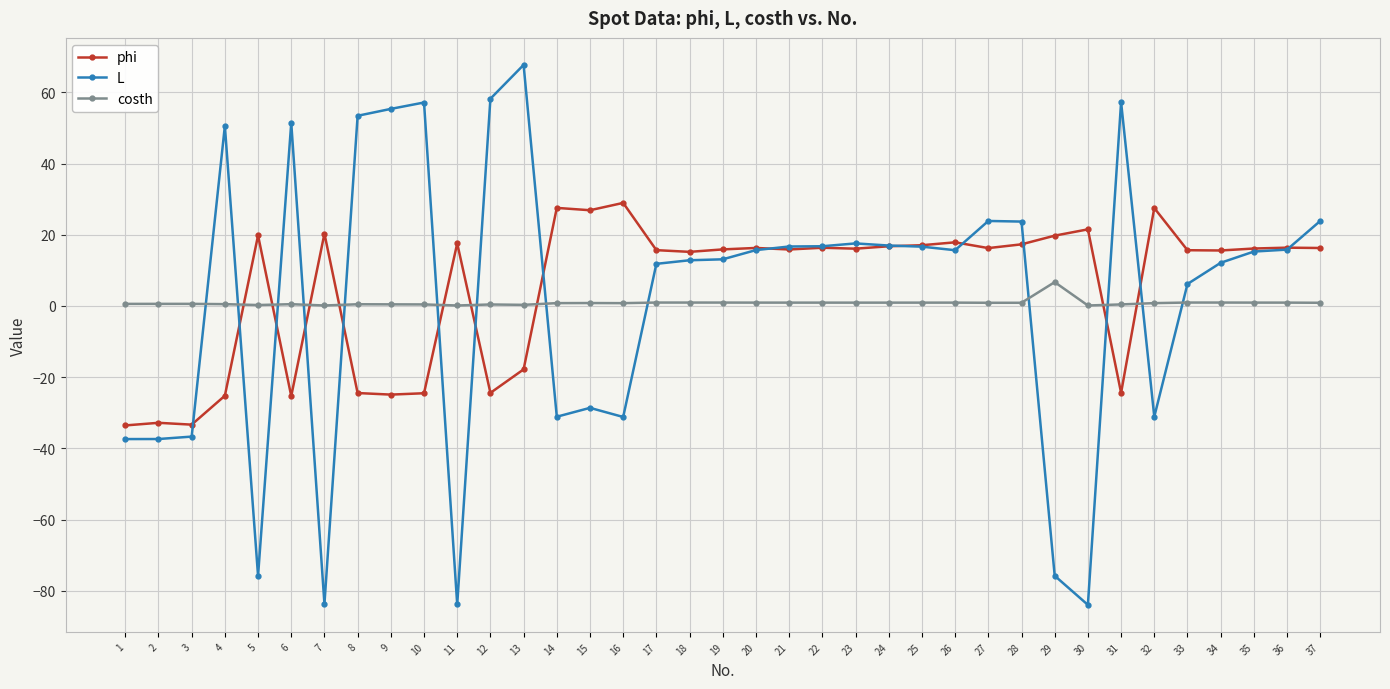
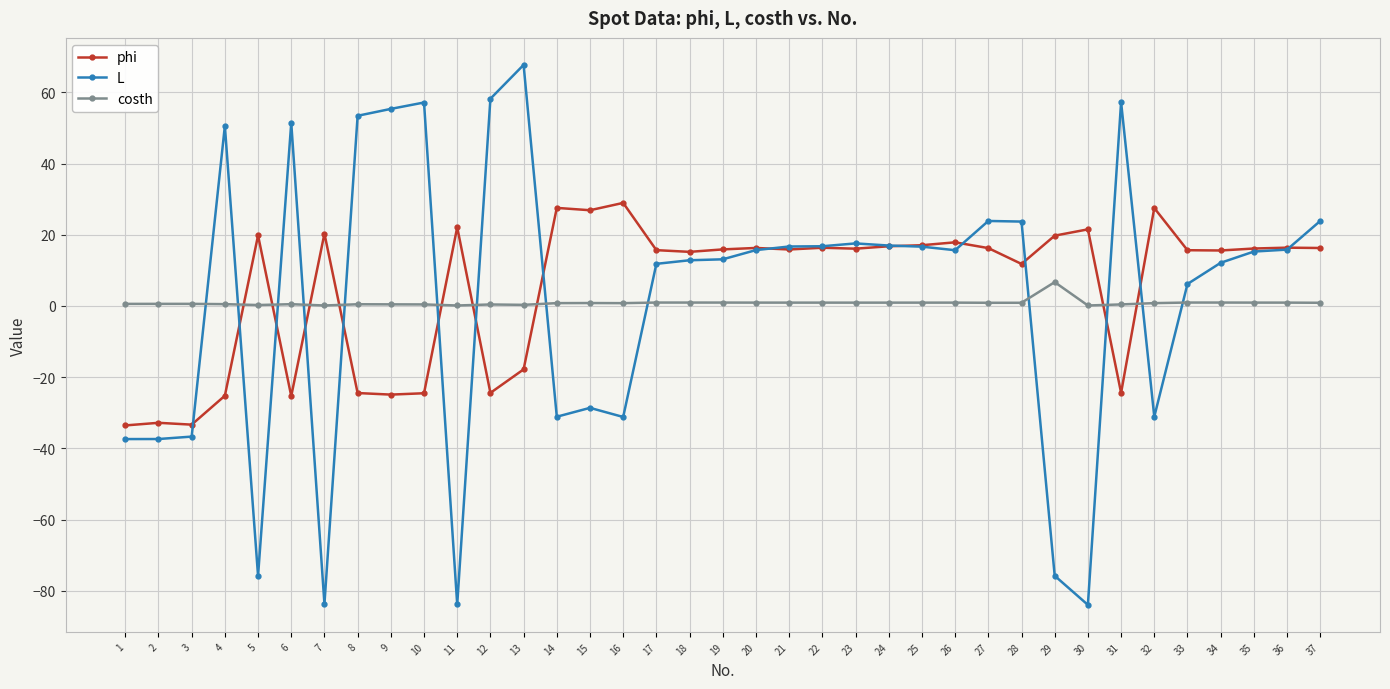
phi, 11: 18 -> 22
phi, 28: 17 -> 12
